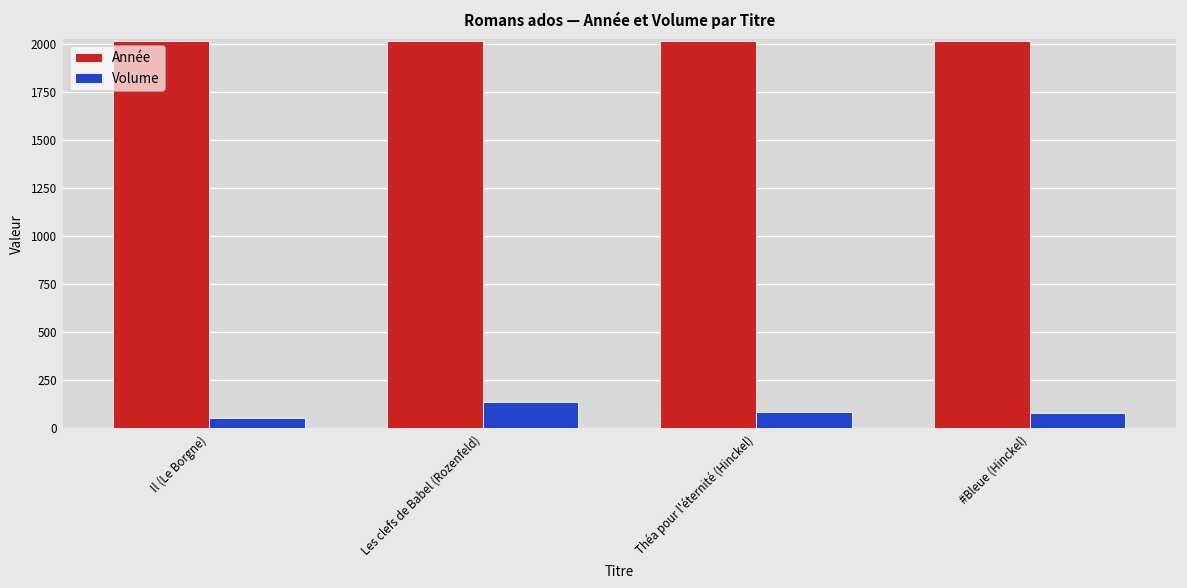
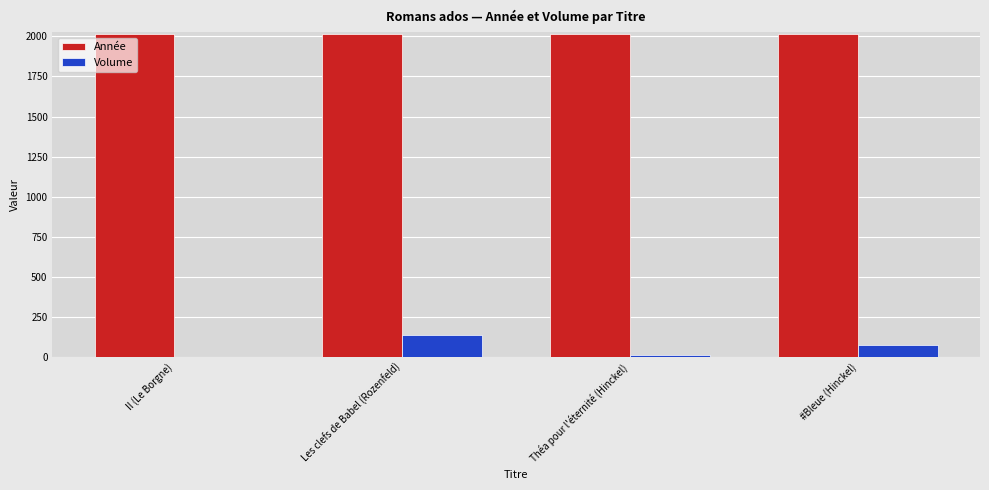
Volume, Il (Le Borgne): 50 -> 0
Volume, Théa pour l'éternité (Hinckel): 90 -> 20
